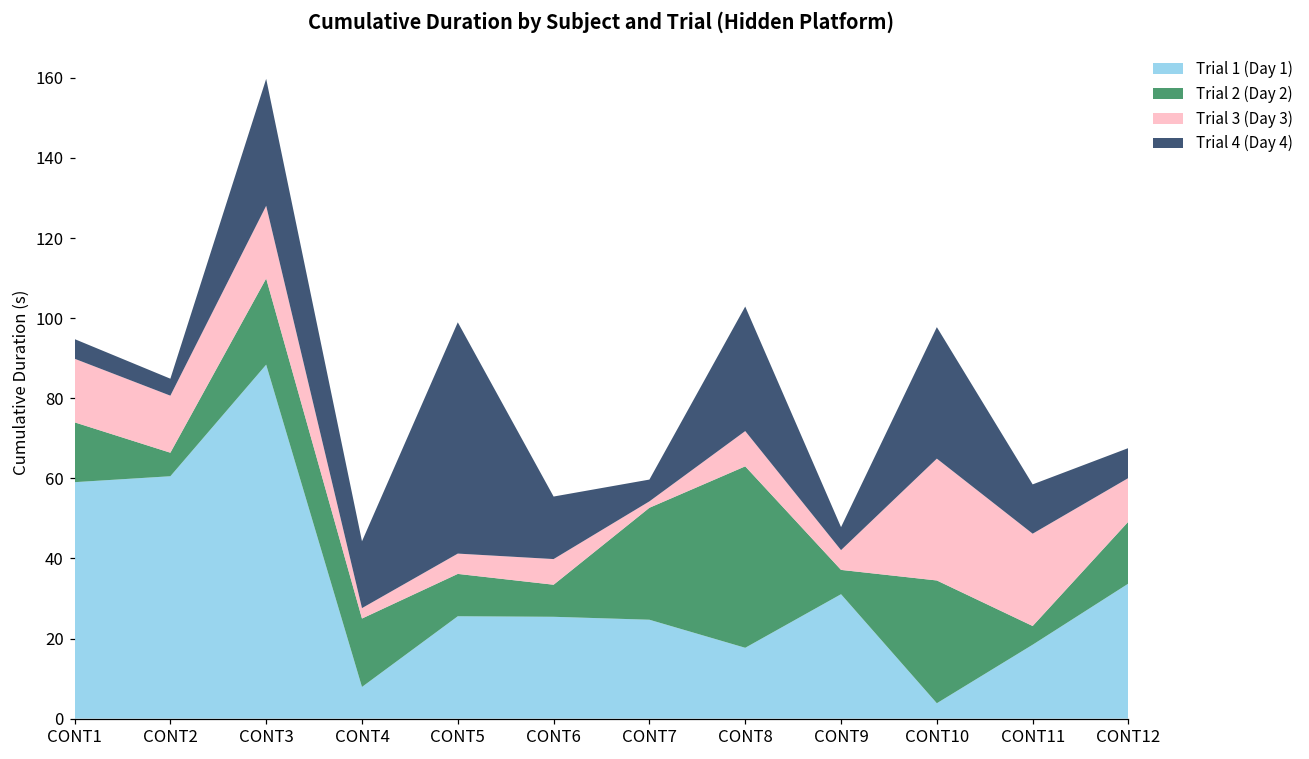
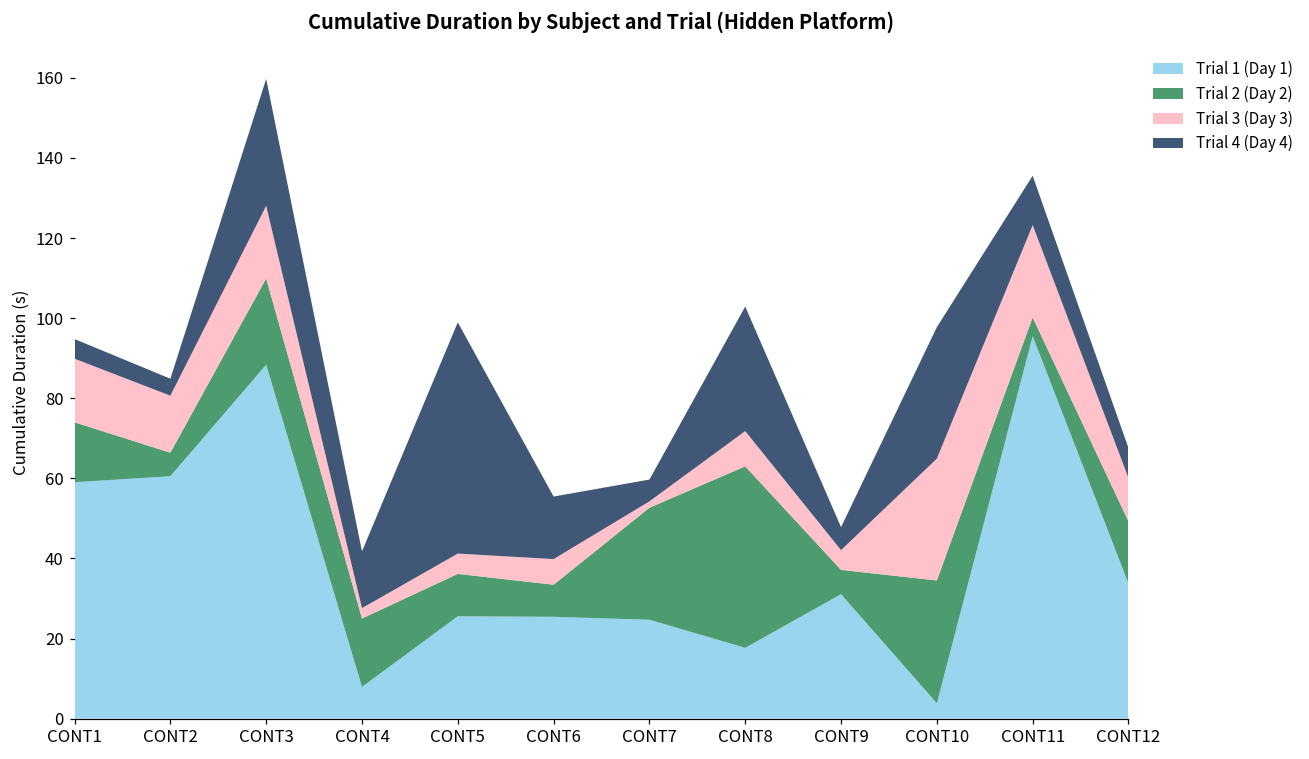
Trial 4 (Day 4), CONT4: 17 -> 14
Trial 1 (Day 1), CONT11: 18 -> 96
